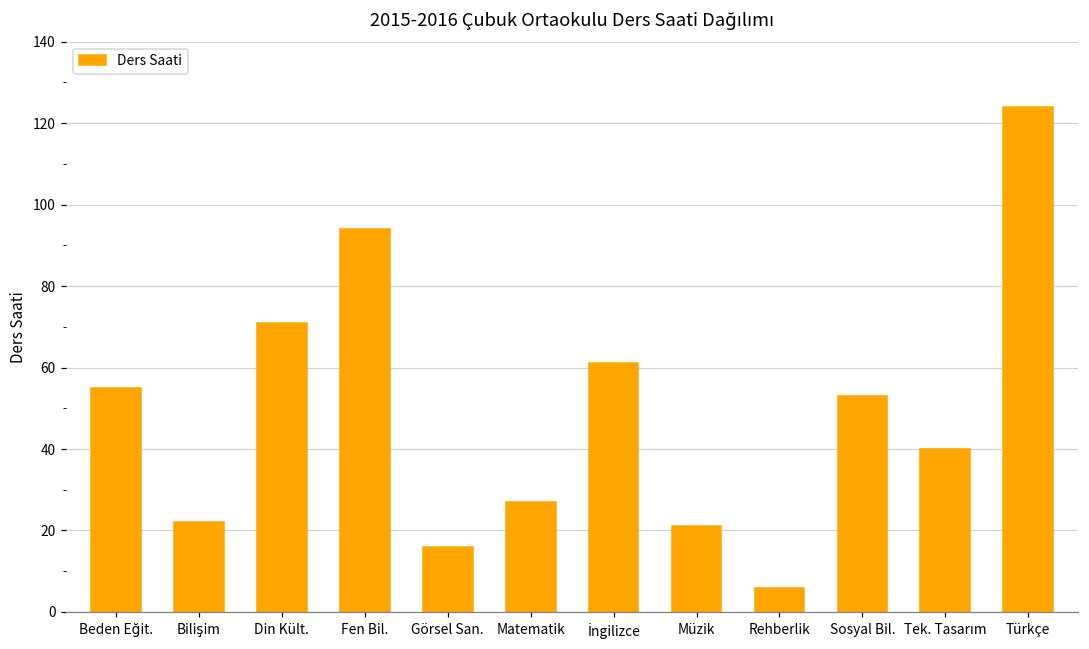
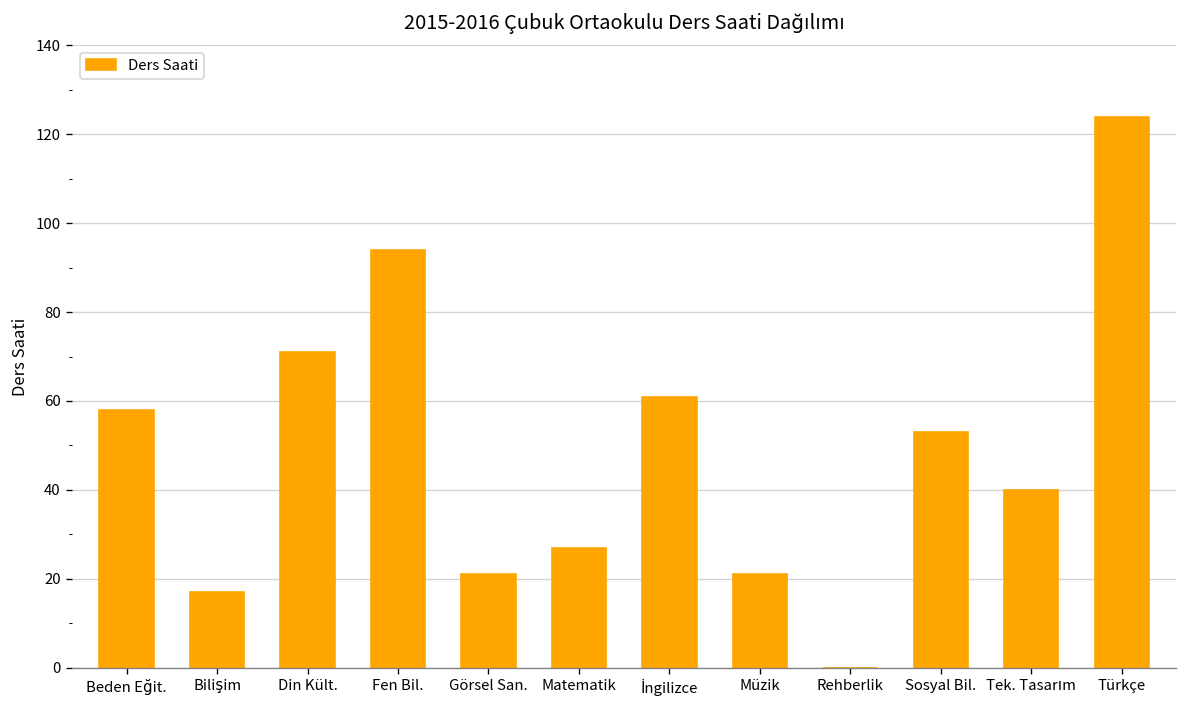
Beden Eğit.: 55 -> 58
Bilişim: 22 -> 17
Görsel San.: 16 -> 21
Rehberlik: 6 -> 0
